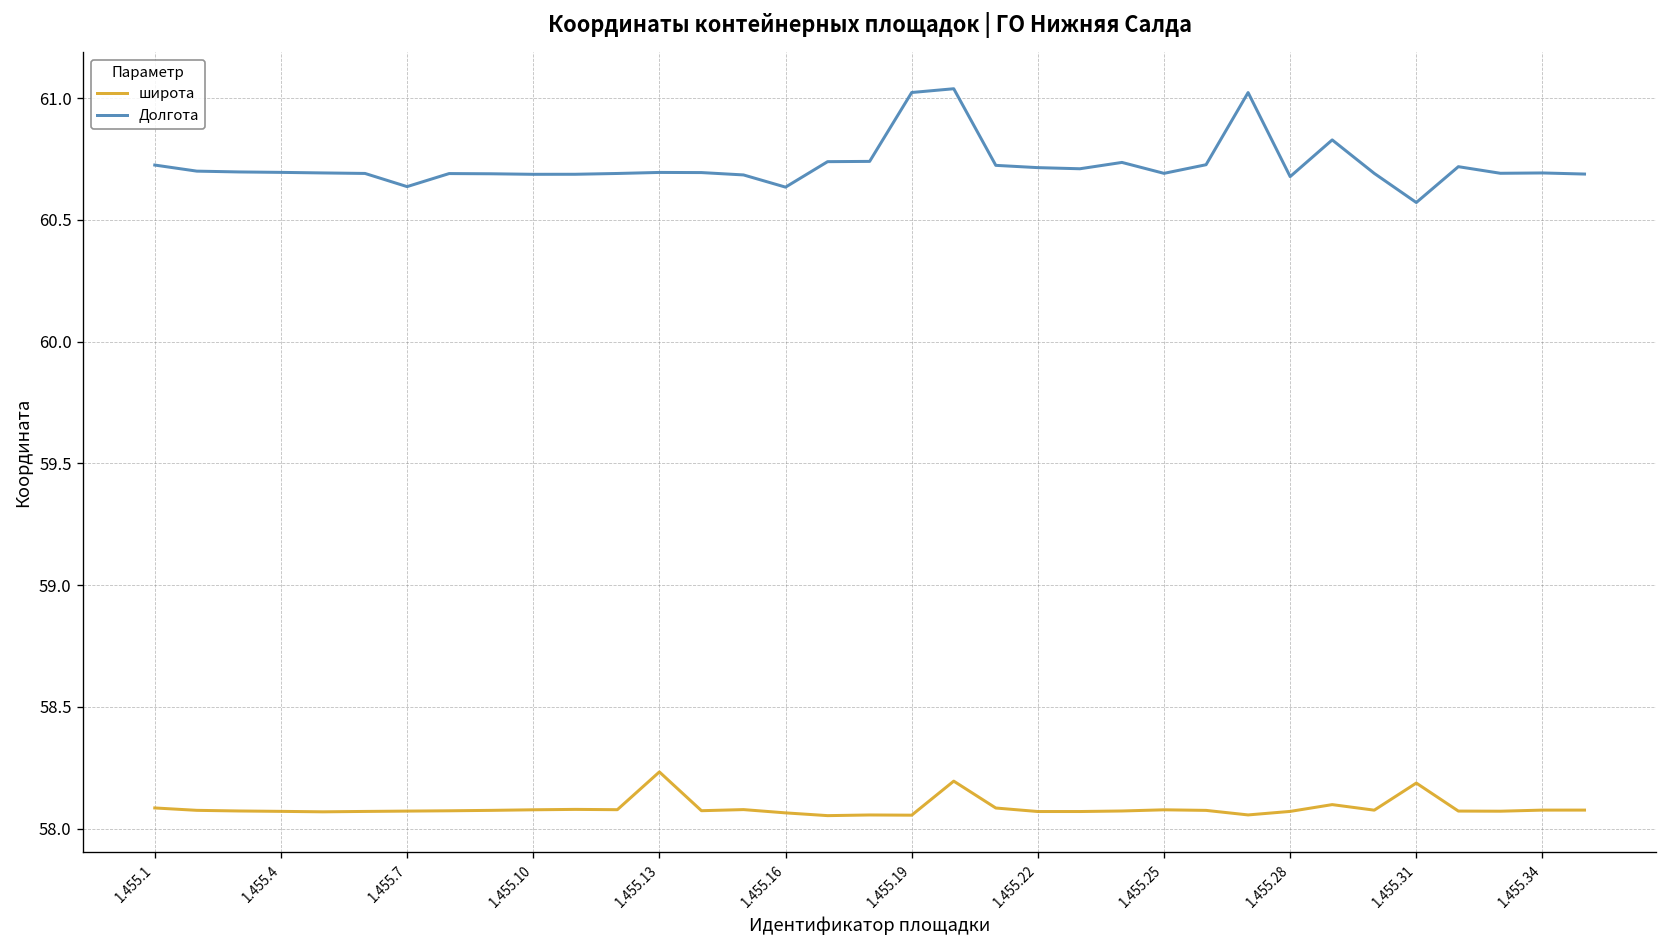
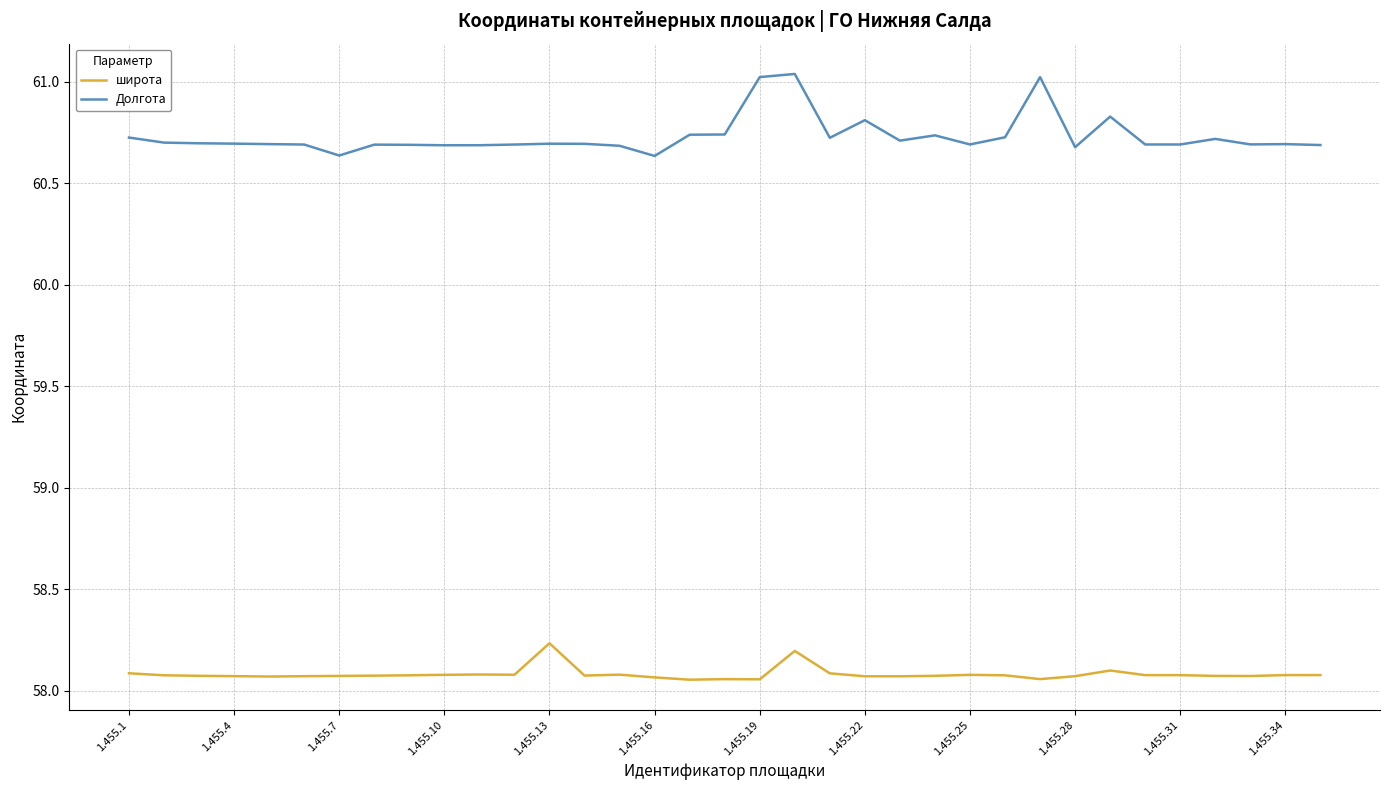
Долгота, 1.455.22: 60.71 -> 60.81
широта, 1.455.31: 58.19 -> 58.08
Долгота, 1.455.31: 60.57 -> 60.69
